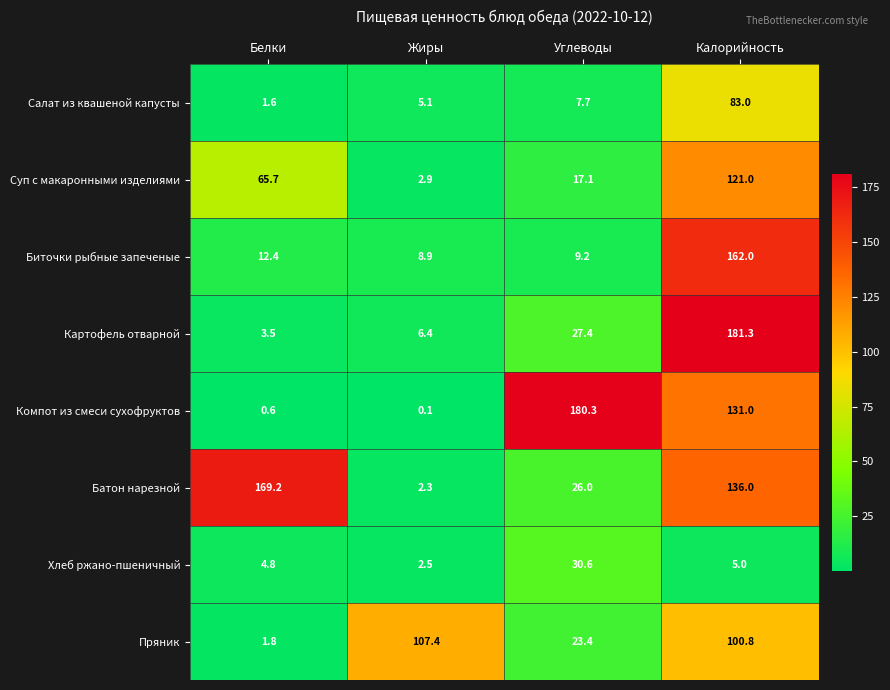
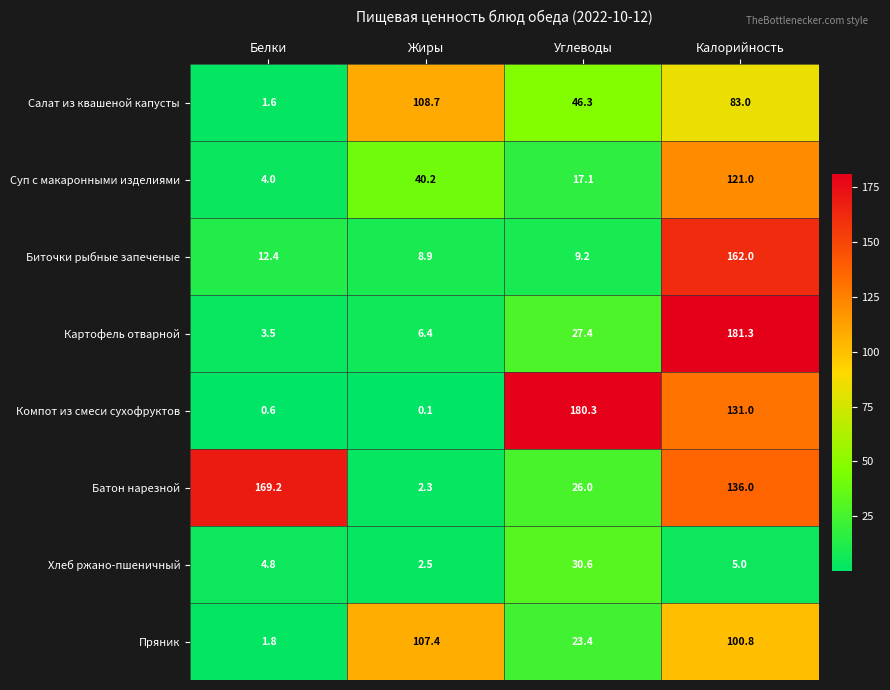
Салат из квашеной капусты, Жиры: 5.1 -> 108.7
Салат из квашеной капусты, Углеводы: 7.7 -> 46.3
Суп с макаронными изделиями, Белки: 65.7 -> 4.0
Суп с макаронными изделиями, Жиры: 2.9 -> 40.2
